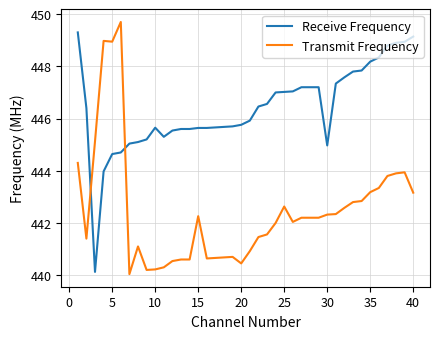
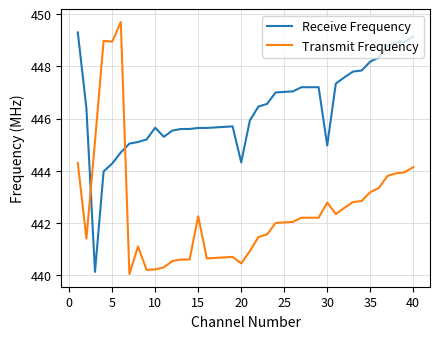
Receive Frequency, 5: 444.6 -> 444.3
Receive Frequency, 20: 445.8 -> 444.3
Transmit Frequency, 25: 442.6 -> 442.0
Transmit Frequency, 30: 442.3 -> 442.8
Transmit Frequency, 40: 443.2 -> 444.1
